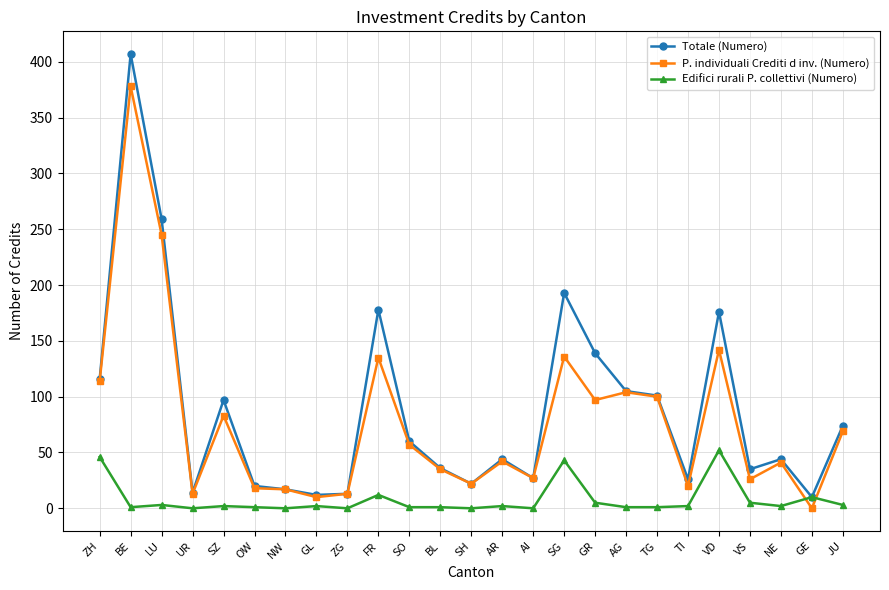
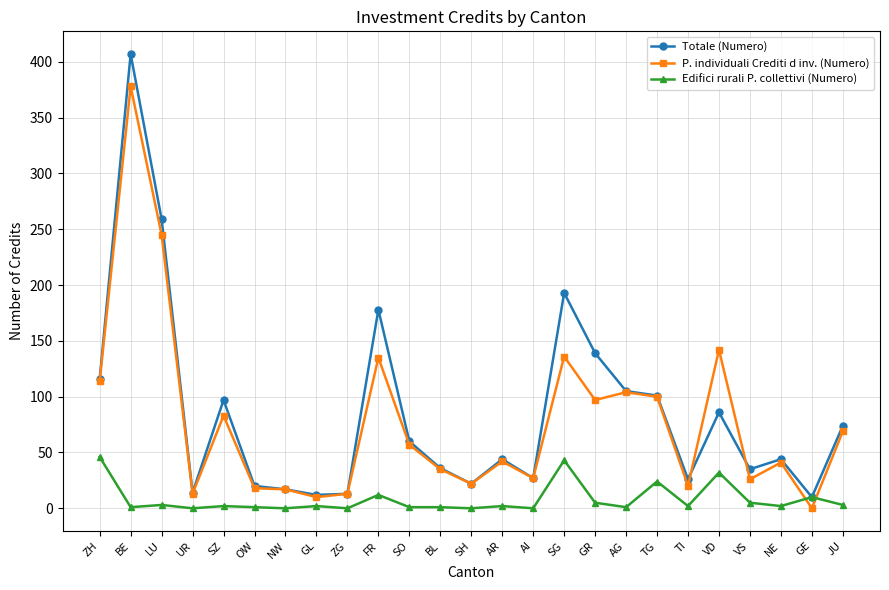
Edifici rurali P. collettivi (Numero), TG: 1 -> 24
Totale (Numero), VD: 176 -> 86
Edifici rurali P. collettivi (Numero), VD: 52 -> 32
